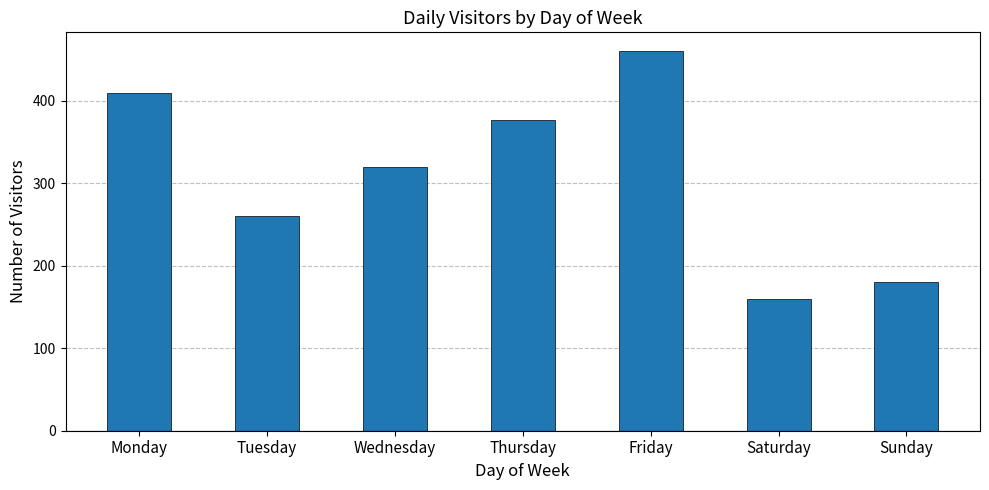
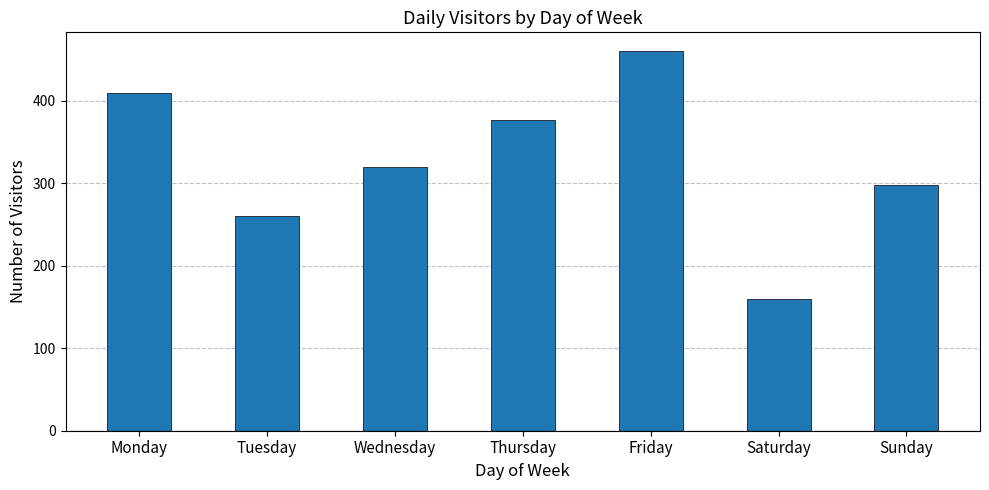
Sunday: 180 -> 300
